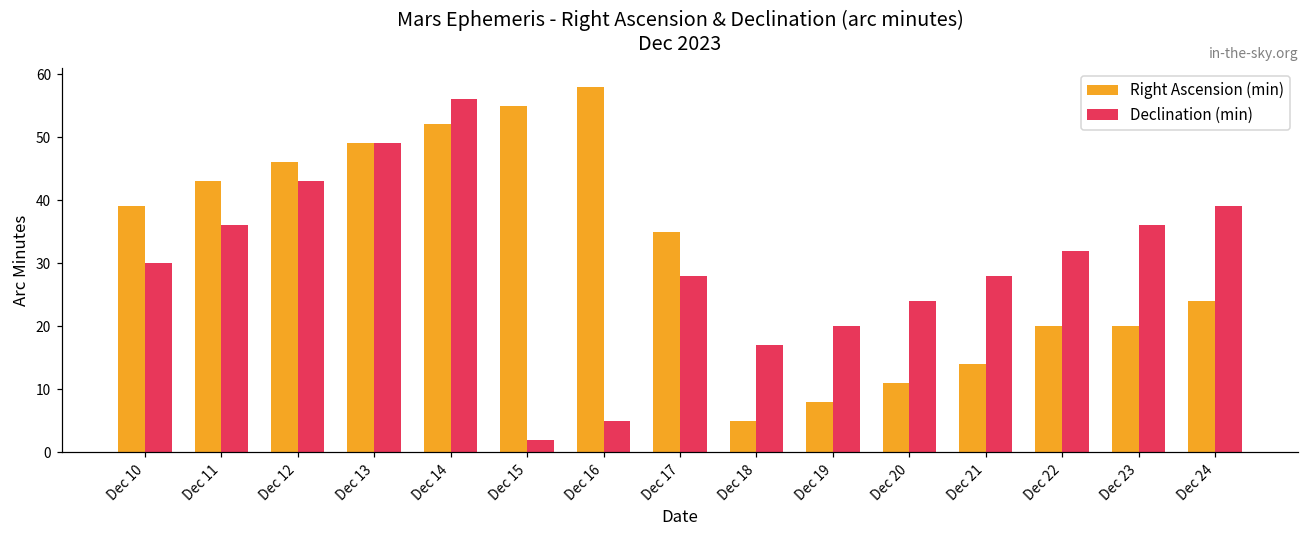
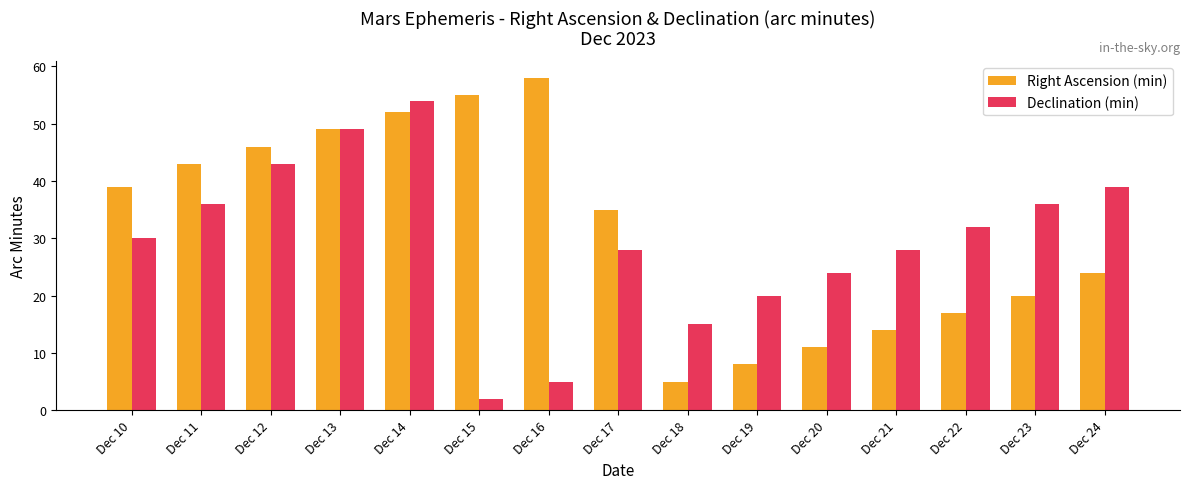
Declination (min), Dec 14: 56 -> 54
Declination (min), Dec 18: 17 -> 15
Right Ascension (min), Dec 22: 20 -> 17
